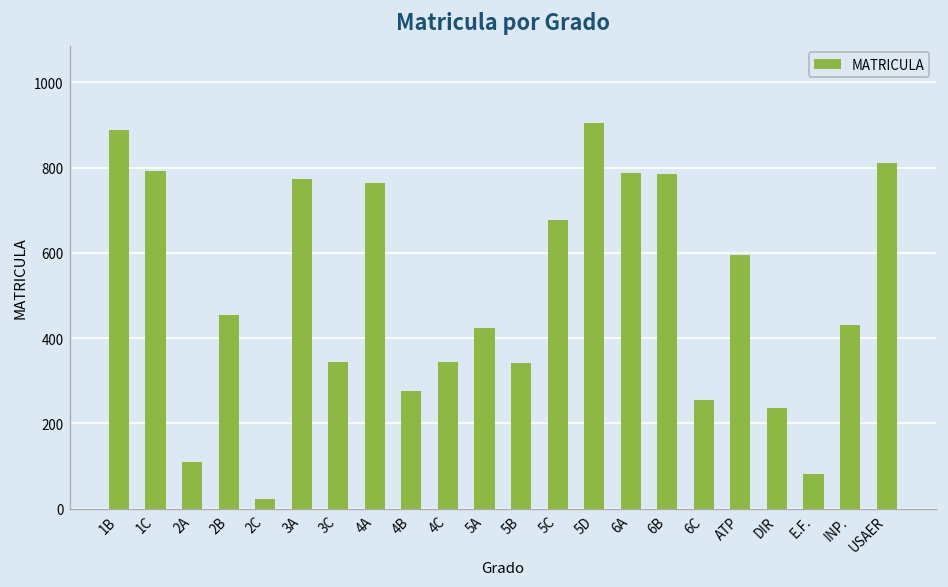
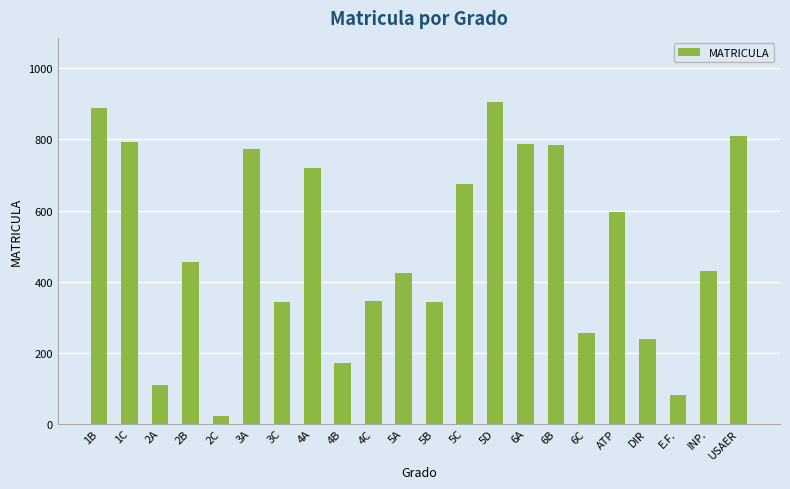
4A: 760 -> 720
4B: 280 -> 170
